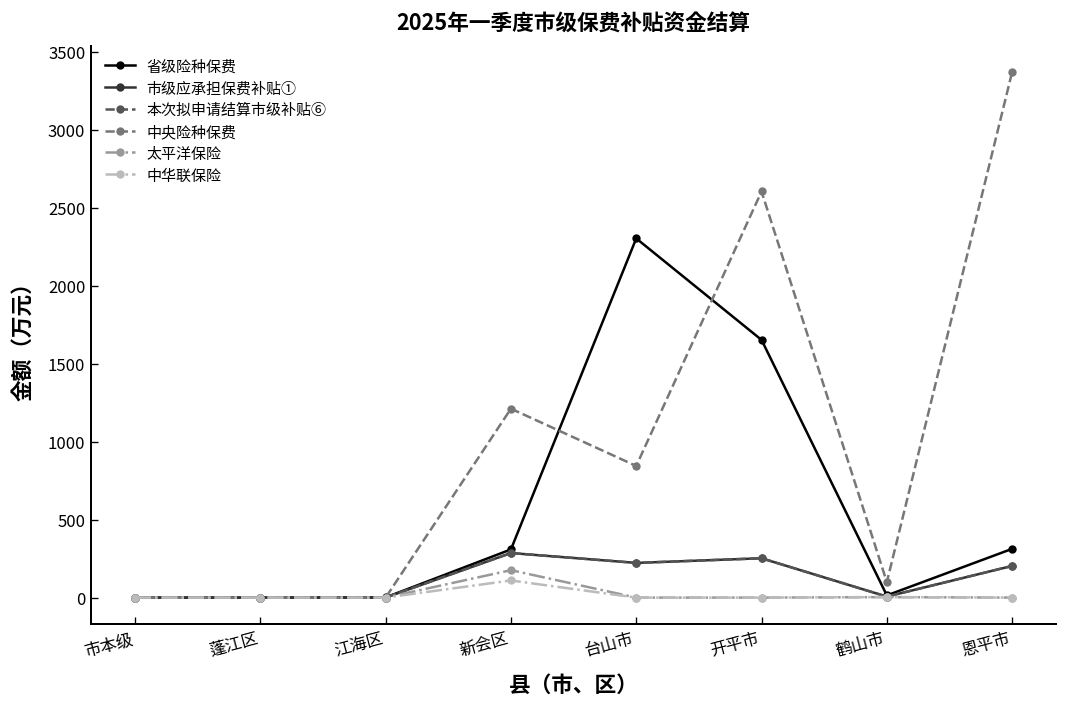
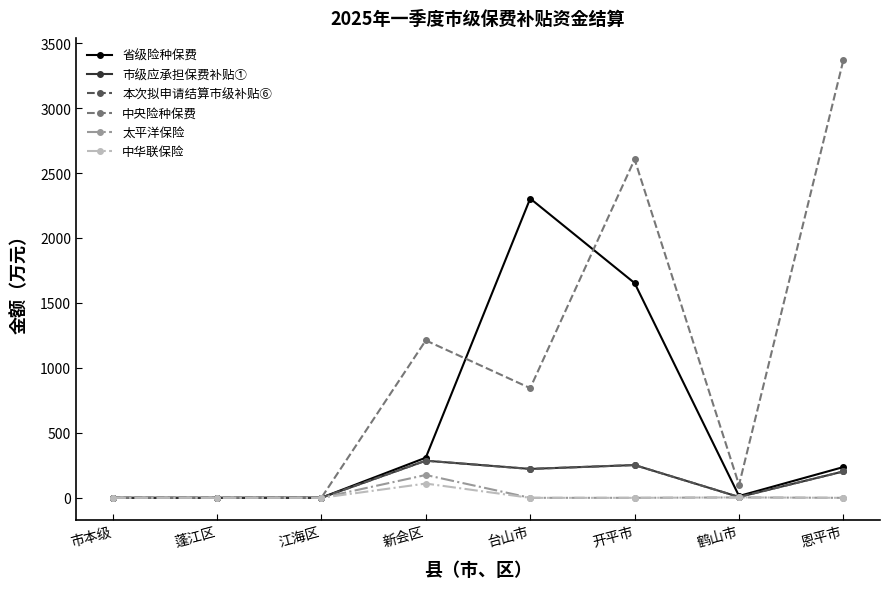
省级险种保费, 恩平市: 310 -> 240
